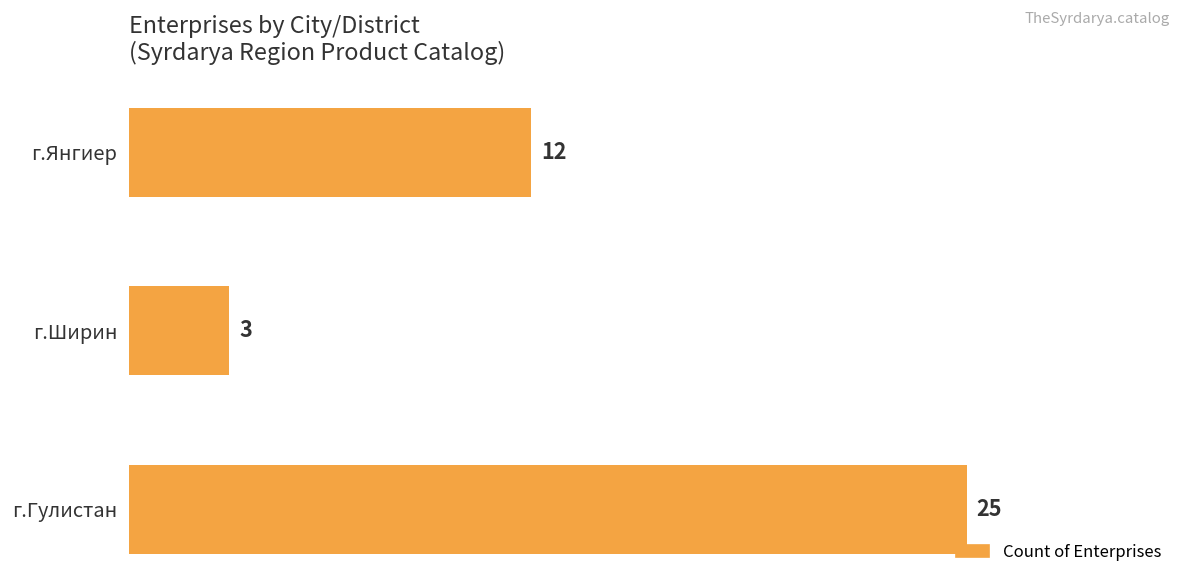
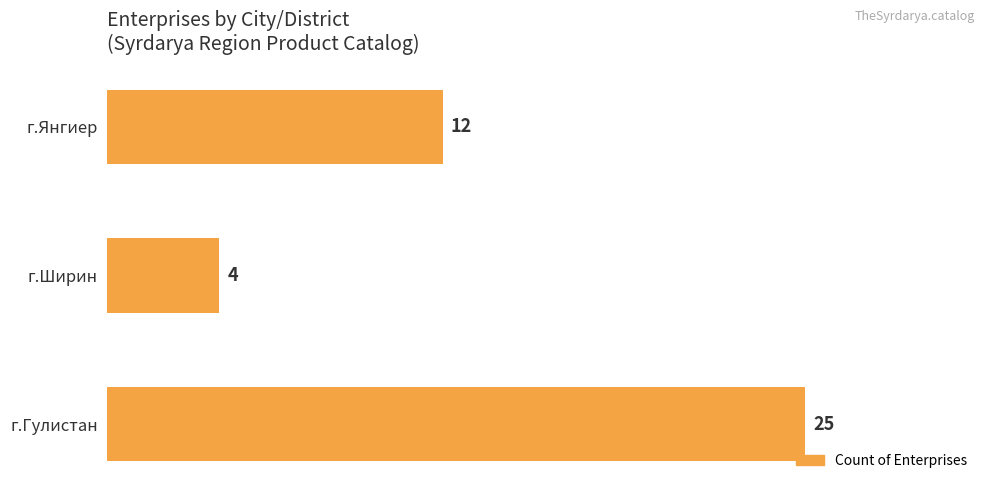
г.Ширин: 3 -> 4
